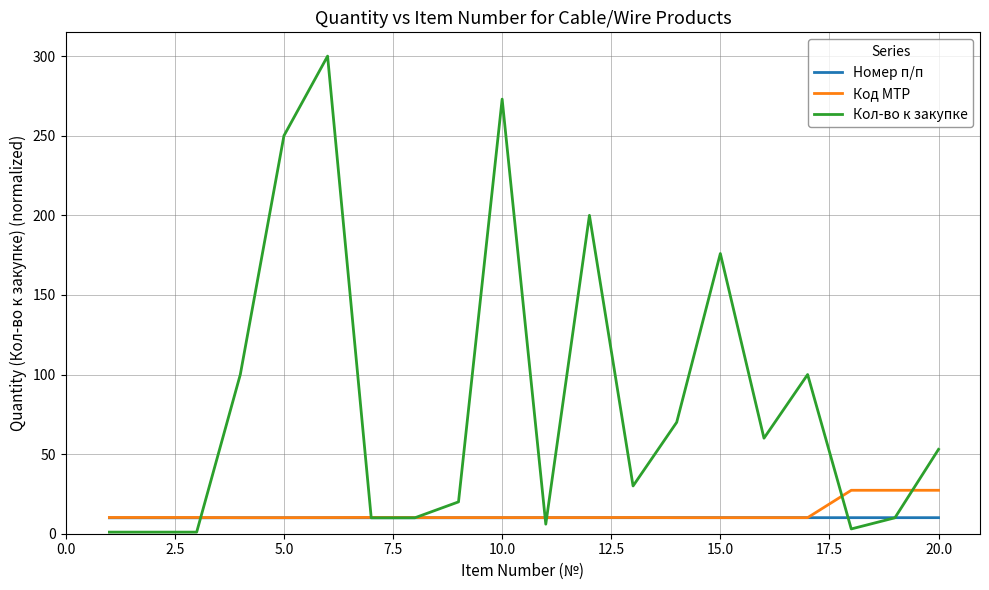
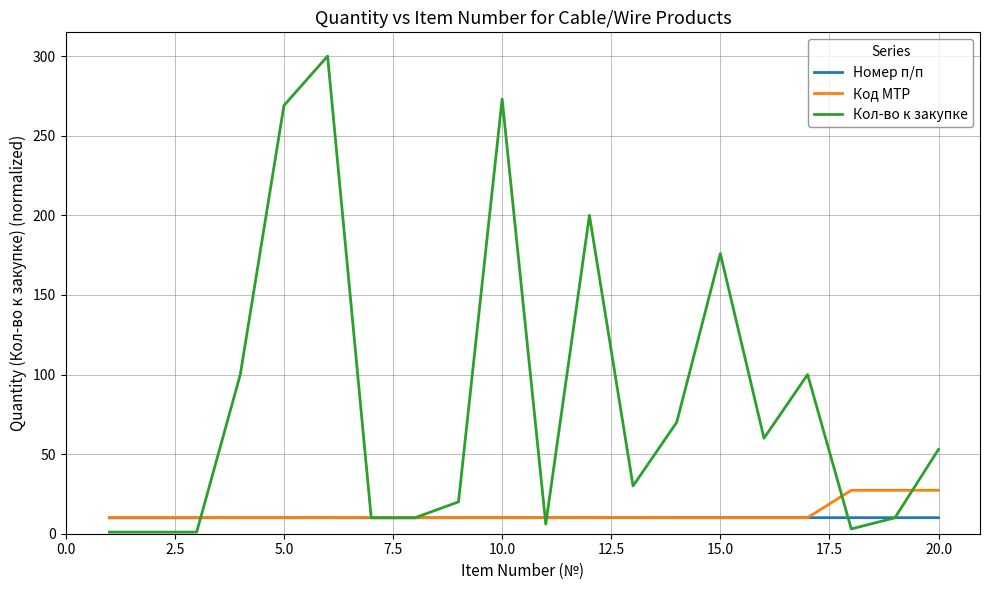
Кол-во к закупке, 5.0: 250 -> 269
